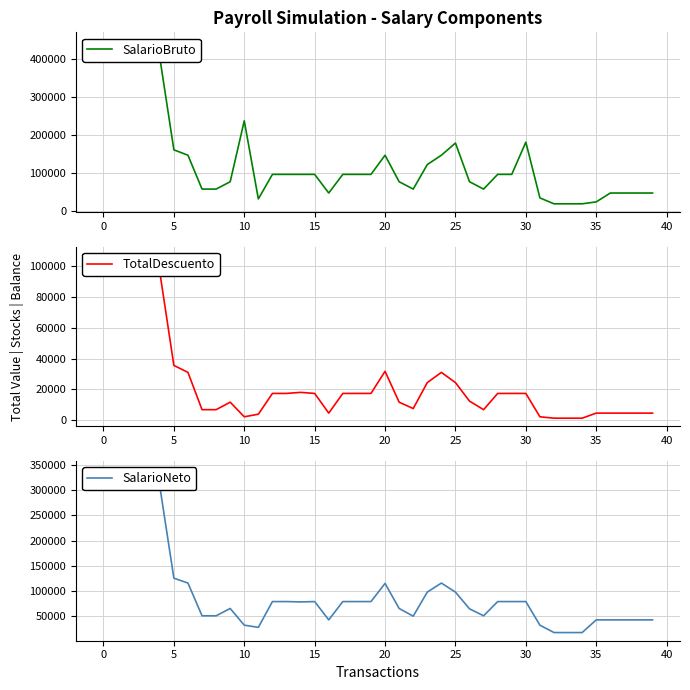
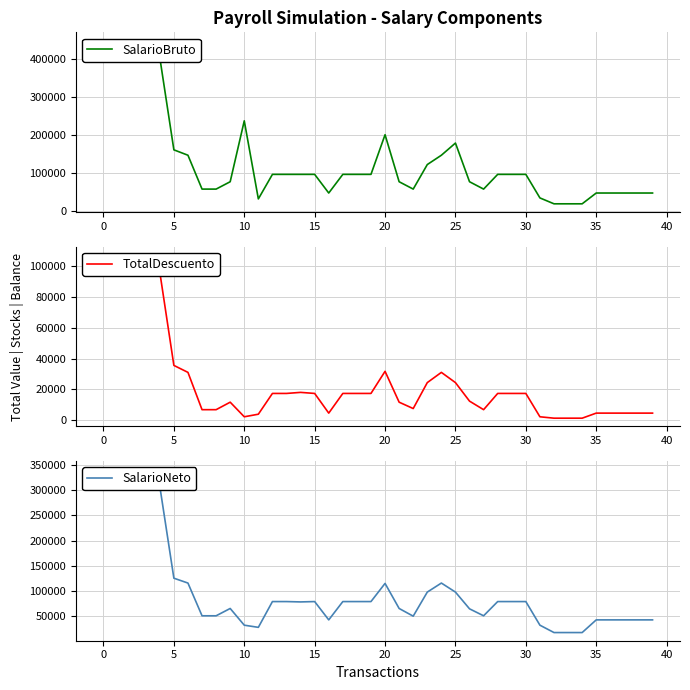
Payroll Simulation - Salary Components, 20: 150000 -> 200000
Payroll Simulation - Salary Components, 30: 180000 -> 100000
Payroll Simulation - Salary Components, 35: 20000 -> 50000
